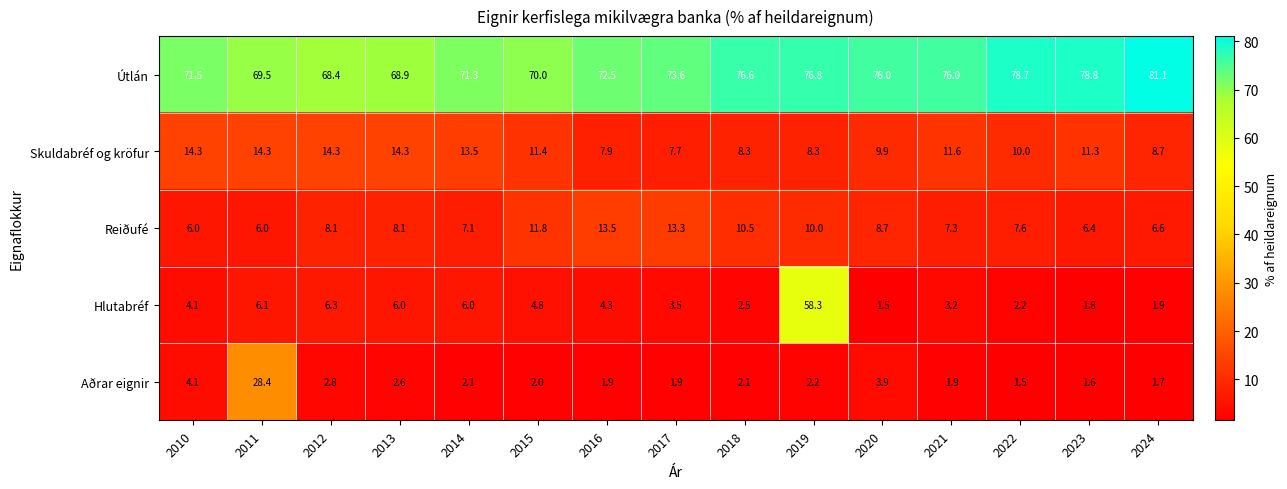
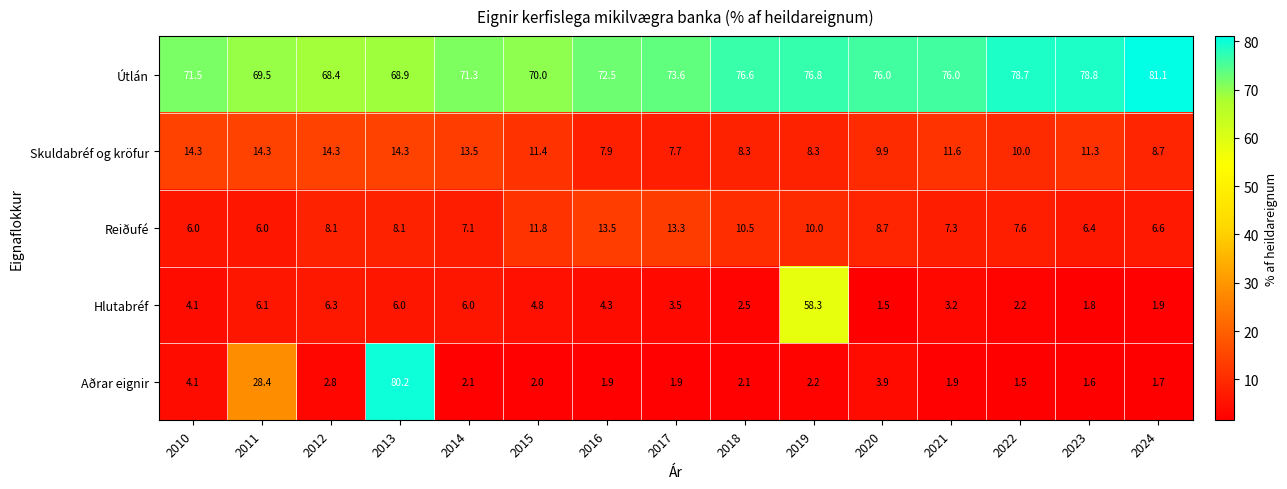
Aðrar eignir, 2013: 2.6 -> 80.2
